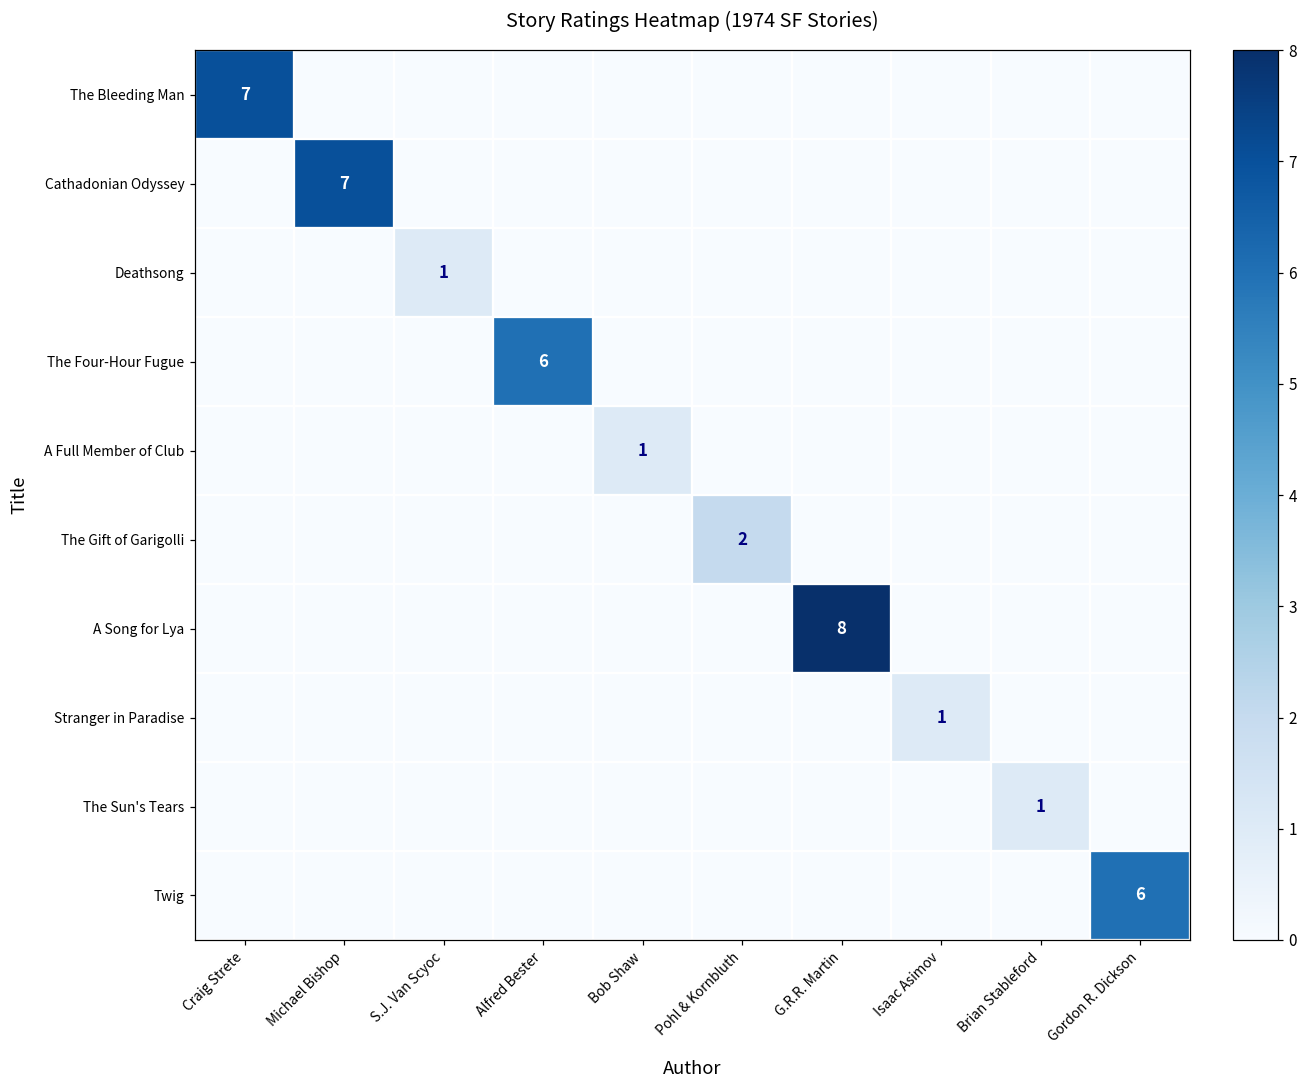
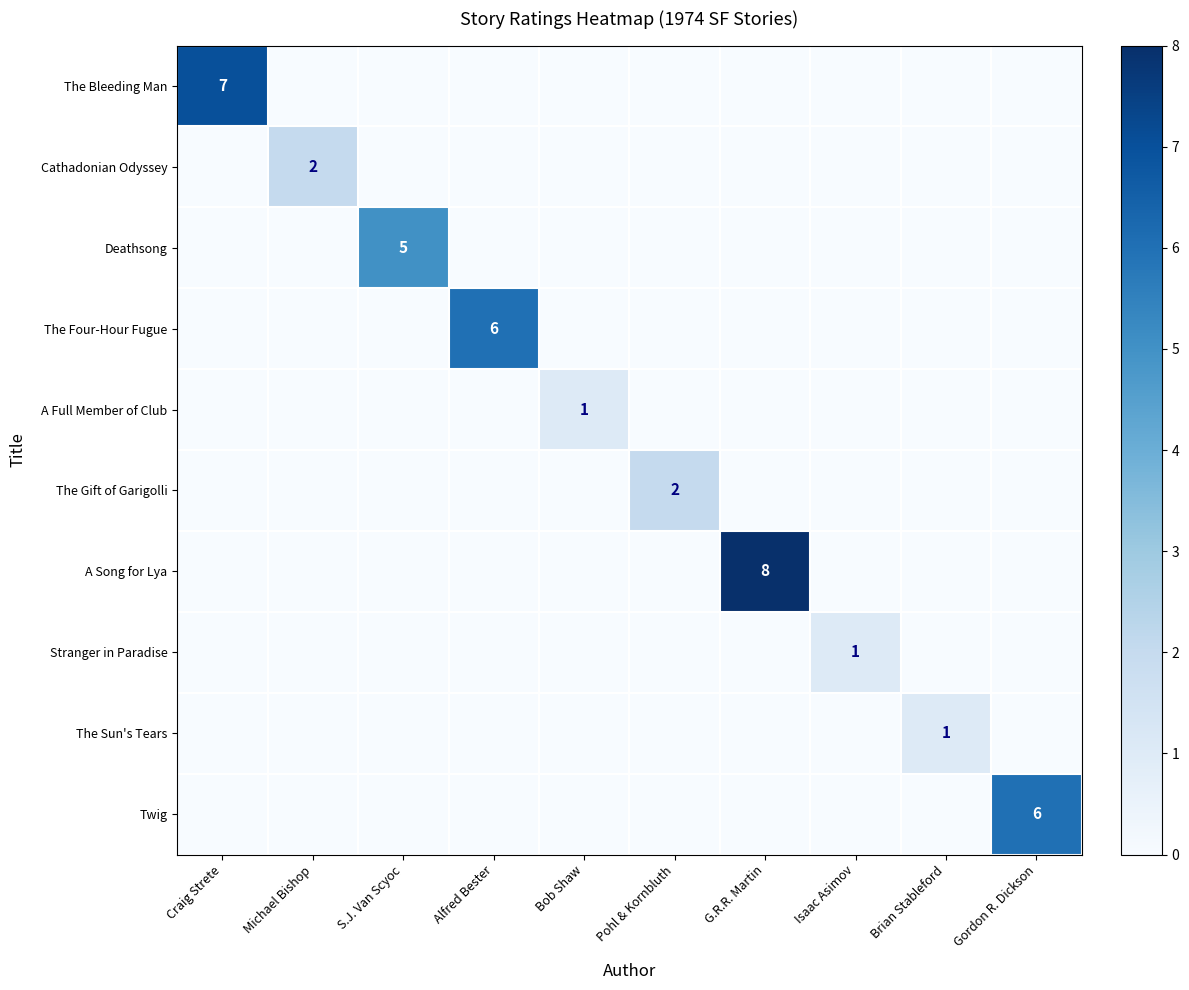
Cathadonian Odyssey, Michael Bishop: 7 -> 2
Deathsong, S.J. Van Scyoc: 1 -> 5
